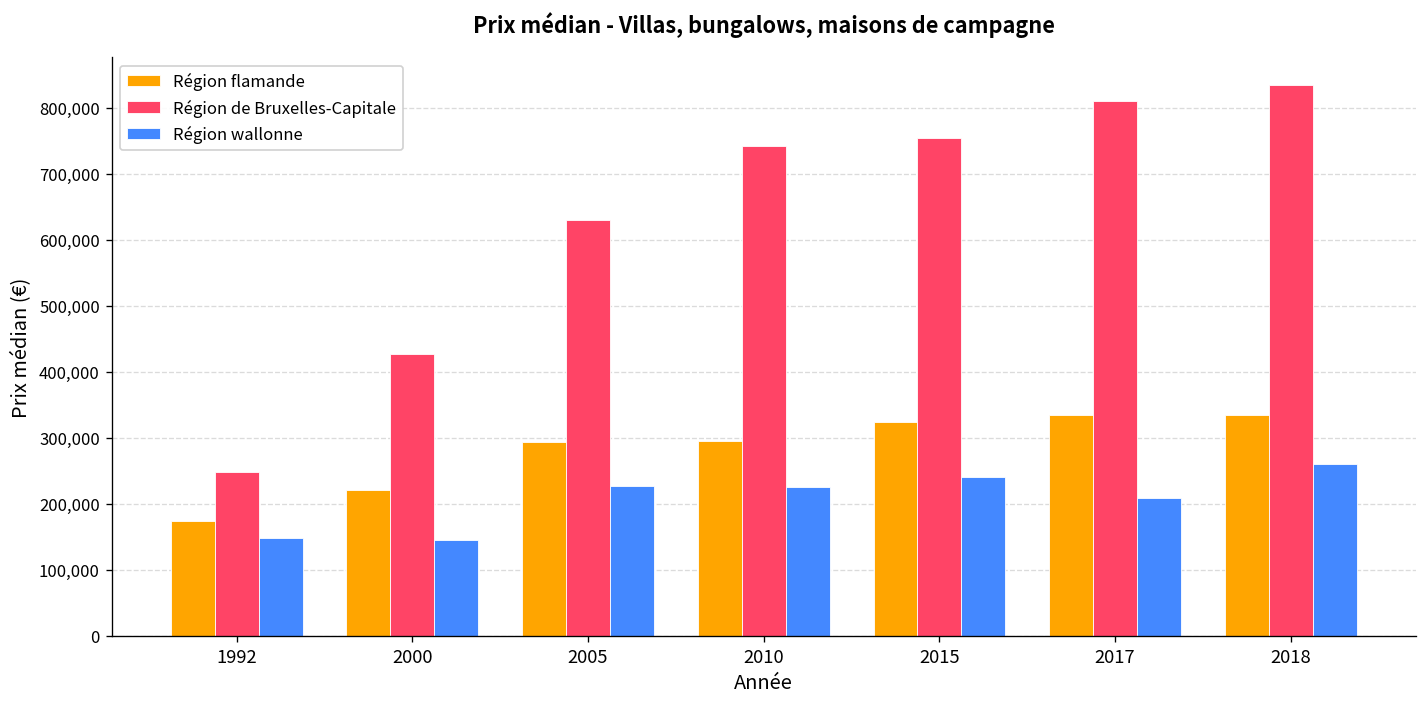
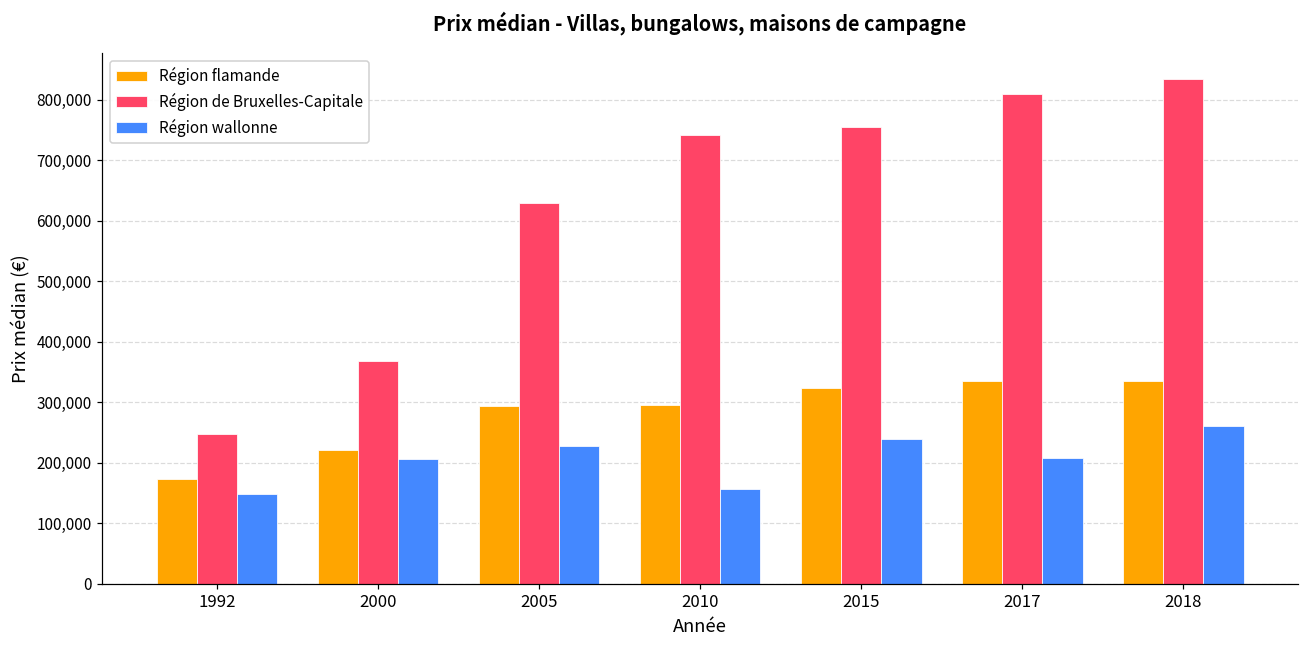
Région de Bruxelles-Capitale, 2000: 430,000 -> 370,000
Région wallonne, 2000: 140,000 -> 210,000
Région wallonne, 2010: 230,000 -> 160,000
